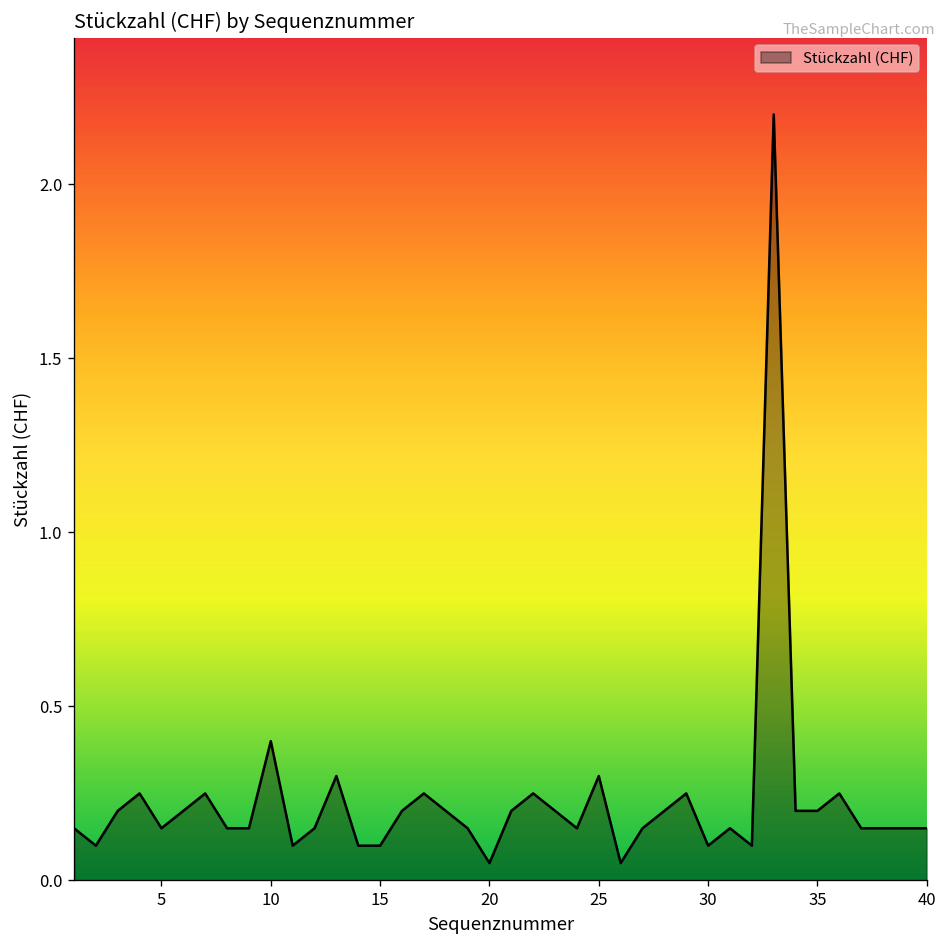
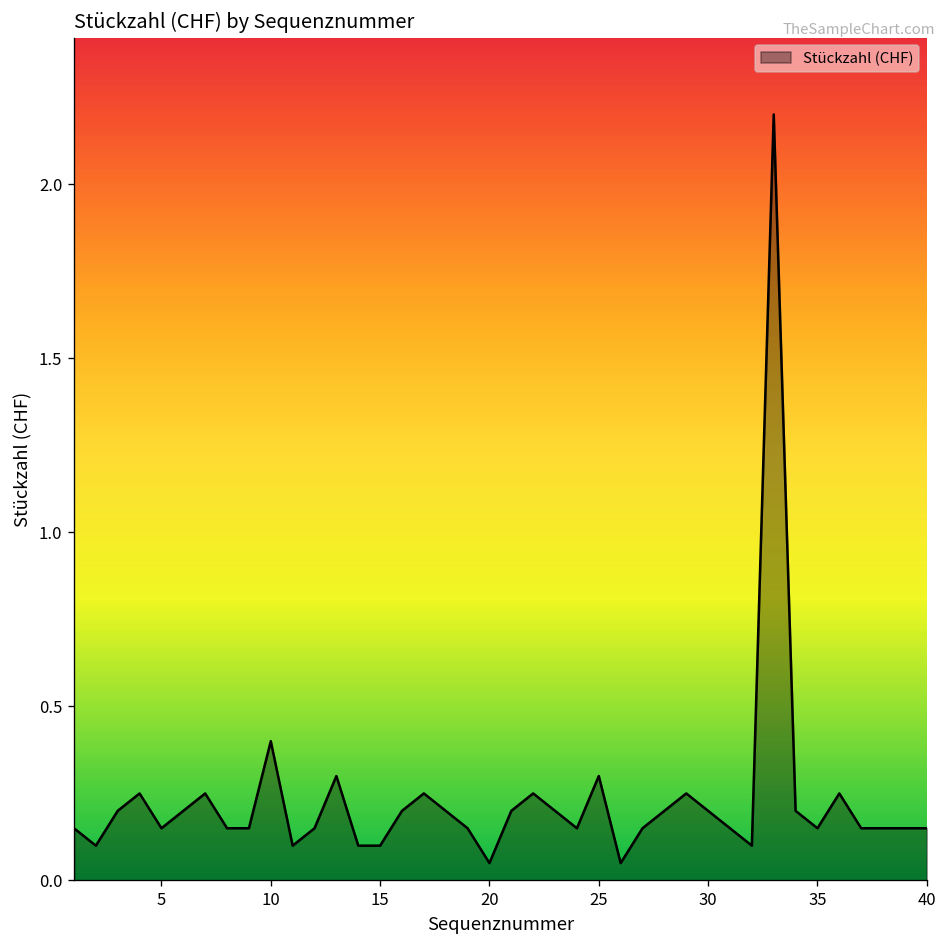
30: 0.1 -> 0.2
35: 0.20 -> 0.15
